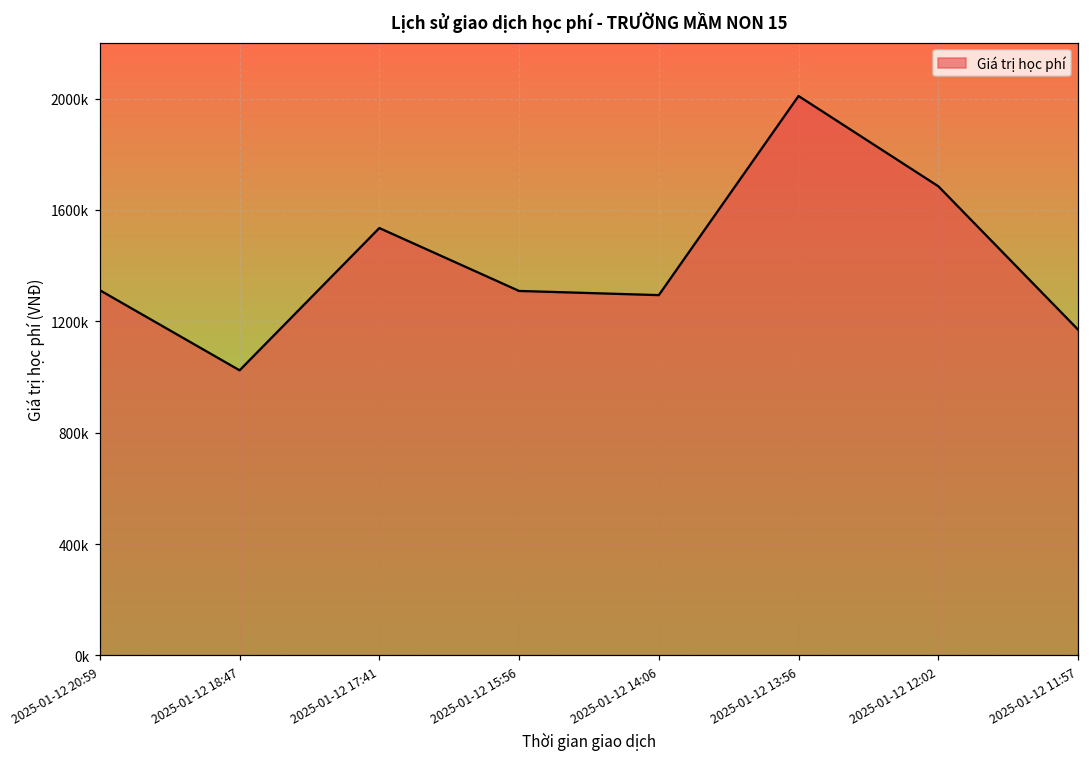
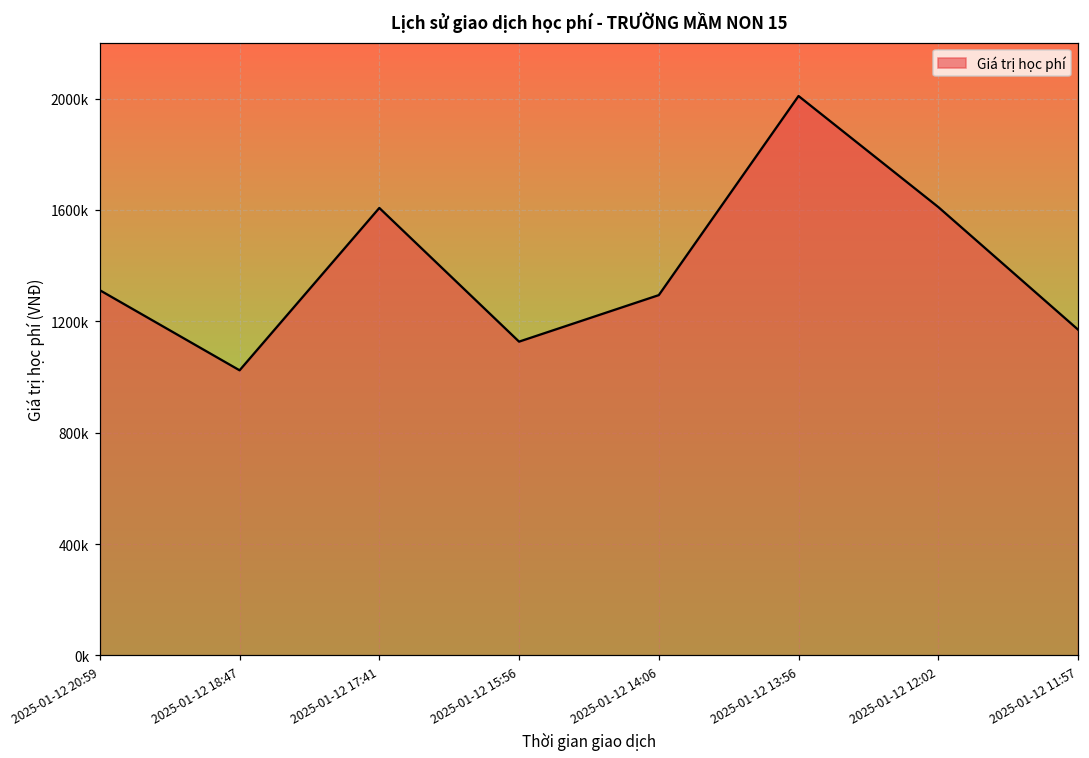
2025-01-12 17:41: 1530000 -> 1610000
2025-01-12 15:56: 1310000 -> 1130000
2025-01-12 12:02: 1690000 -> 1610000
